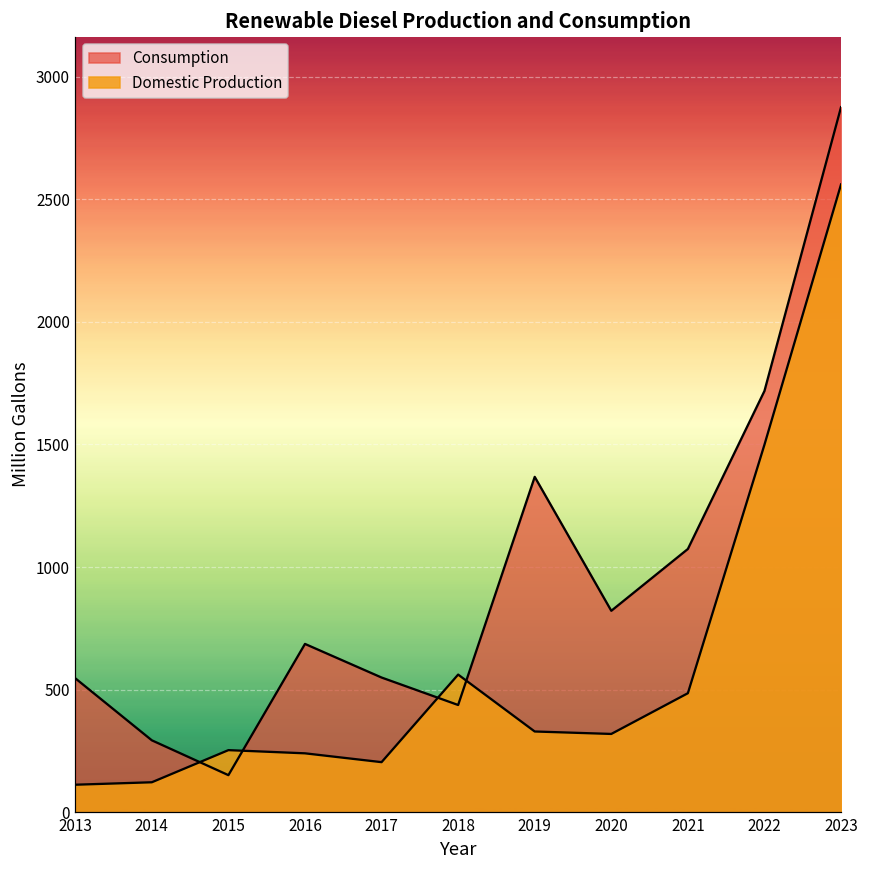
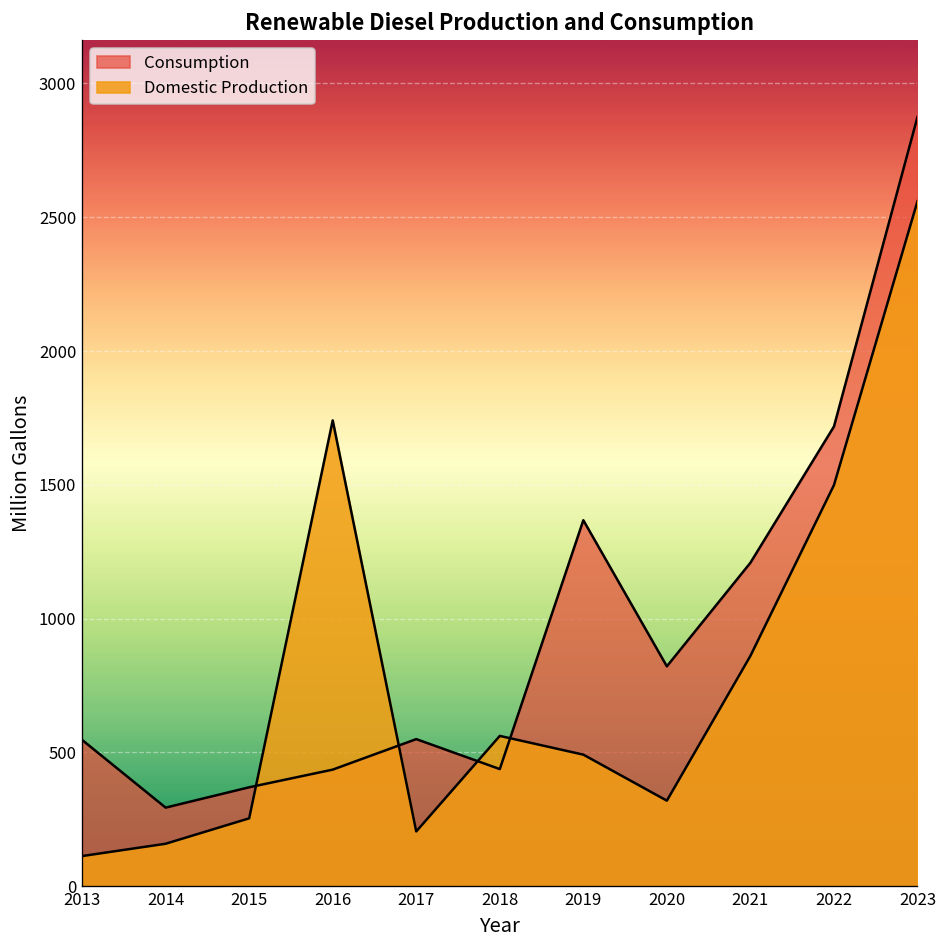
Domestic Production, 2014: 120 -> 160
Consumption, 2015: 150 -> 370
Consumption, 2016: 690 -> 440
Domestic Production, 2016: 240 -> 1740
Domestic Production, 2019: 330 -> 490
Consumption, 2021: 1070 -> 1210
Domestic Production, 2021: 490 -> 860
